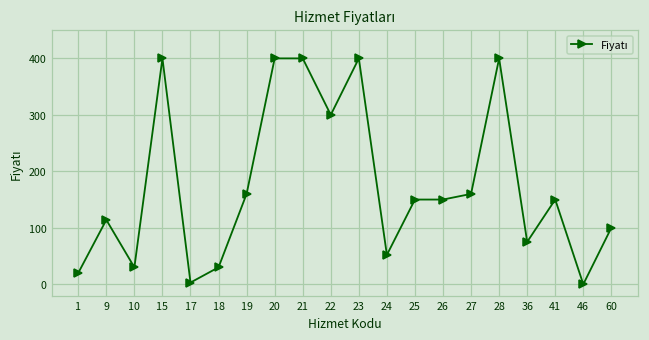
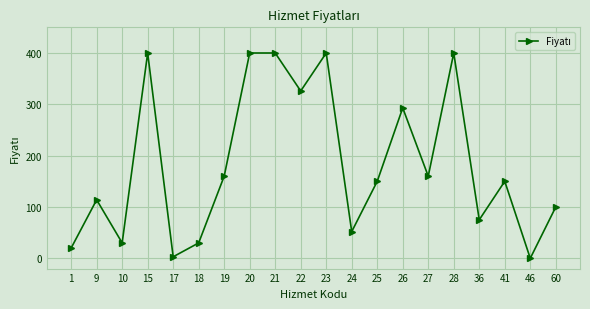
22: 300 -> 330
26: 150 -> 290
